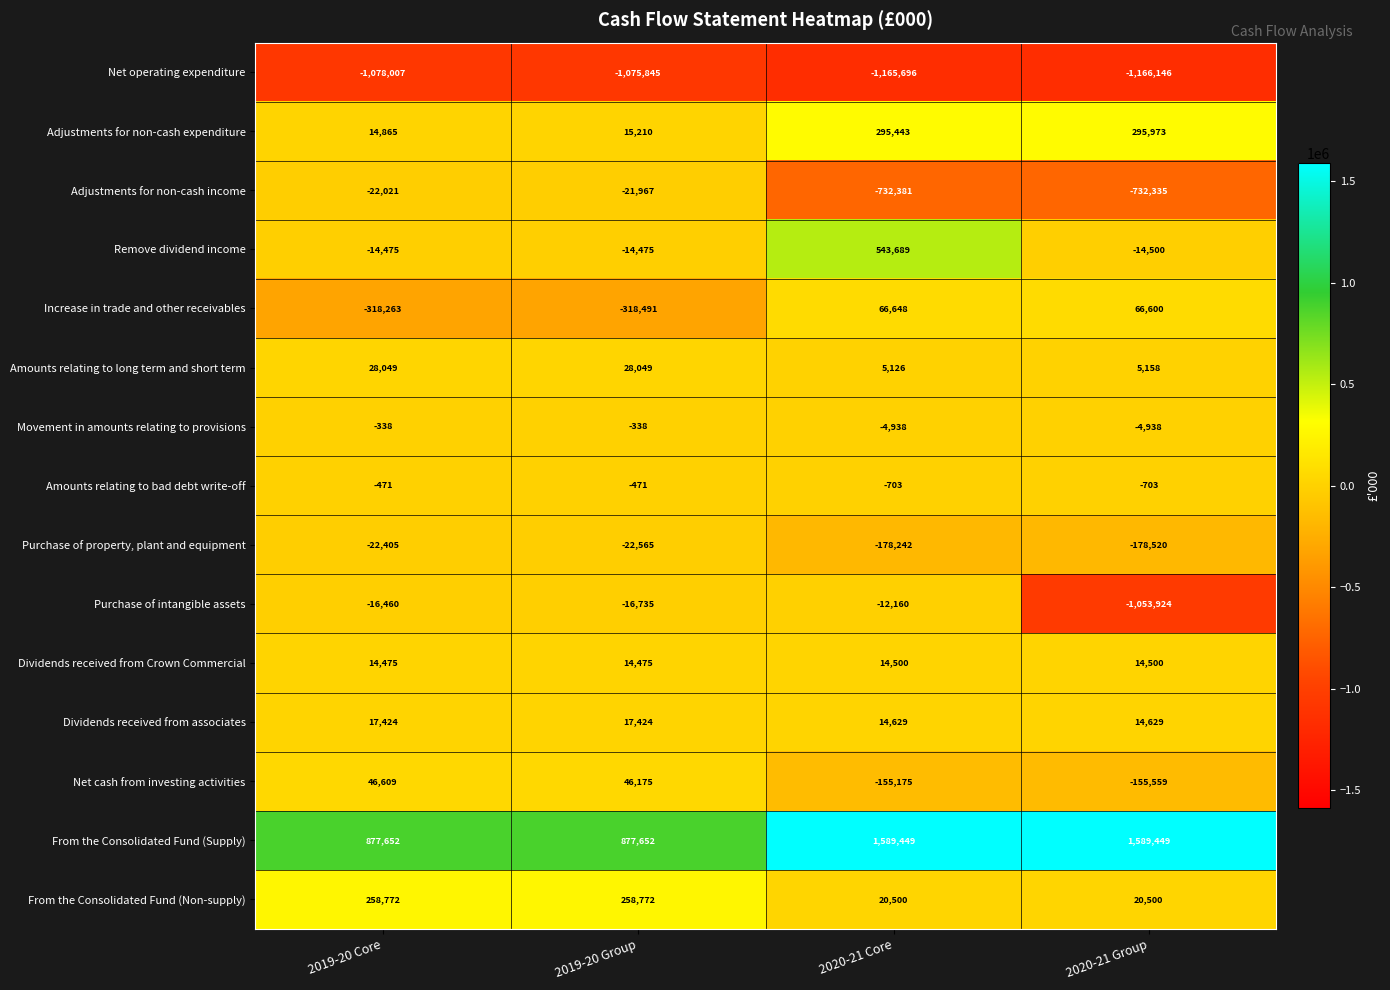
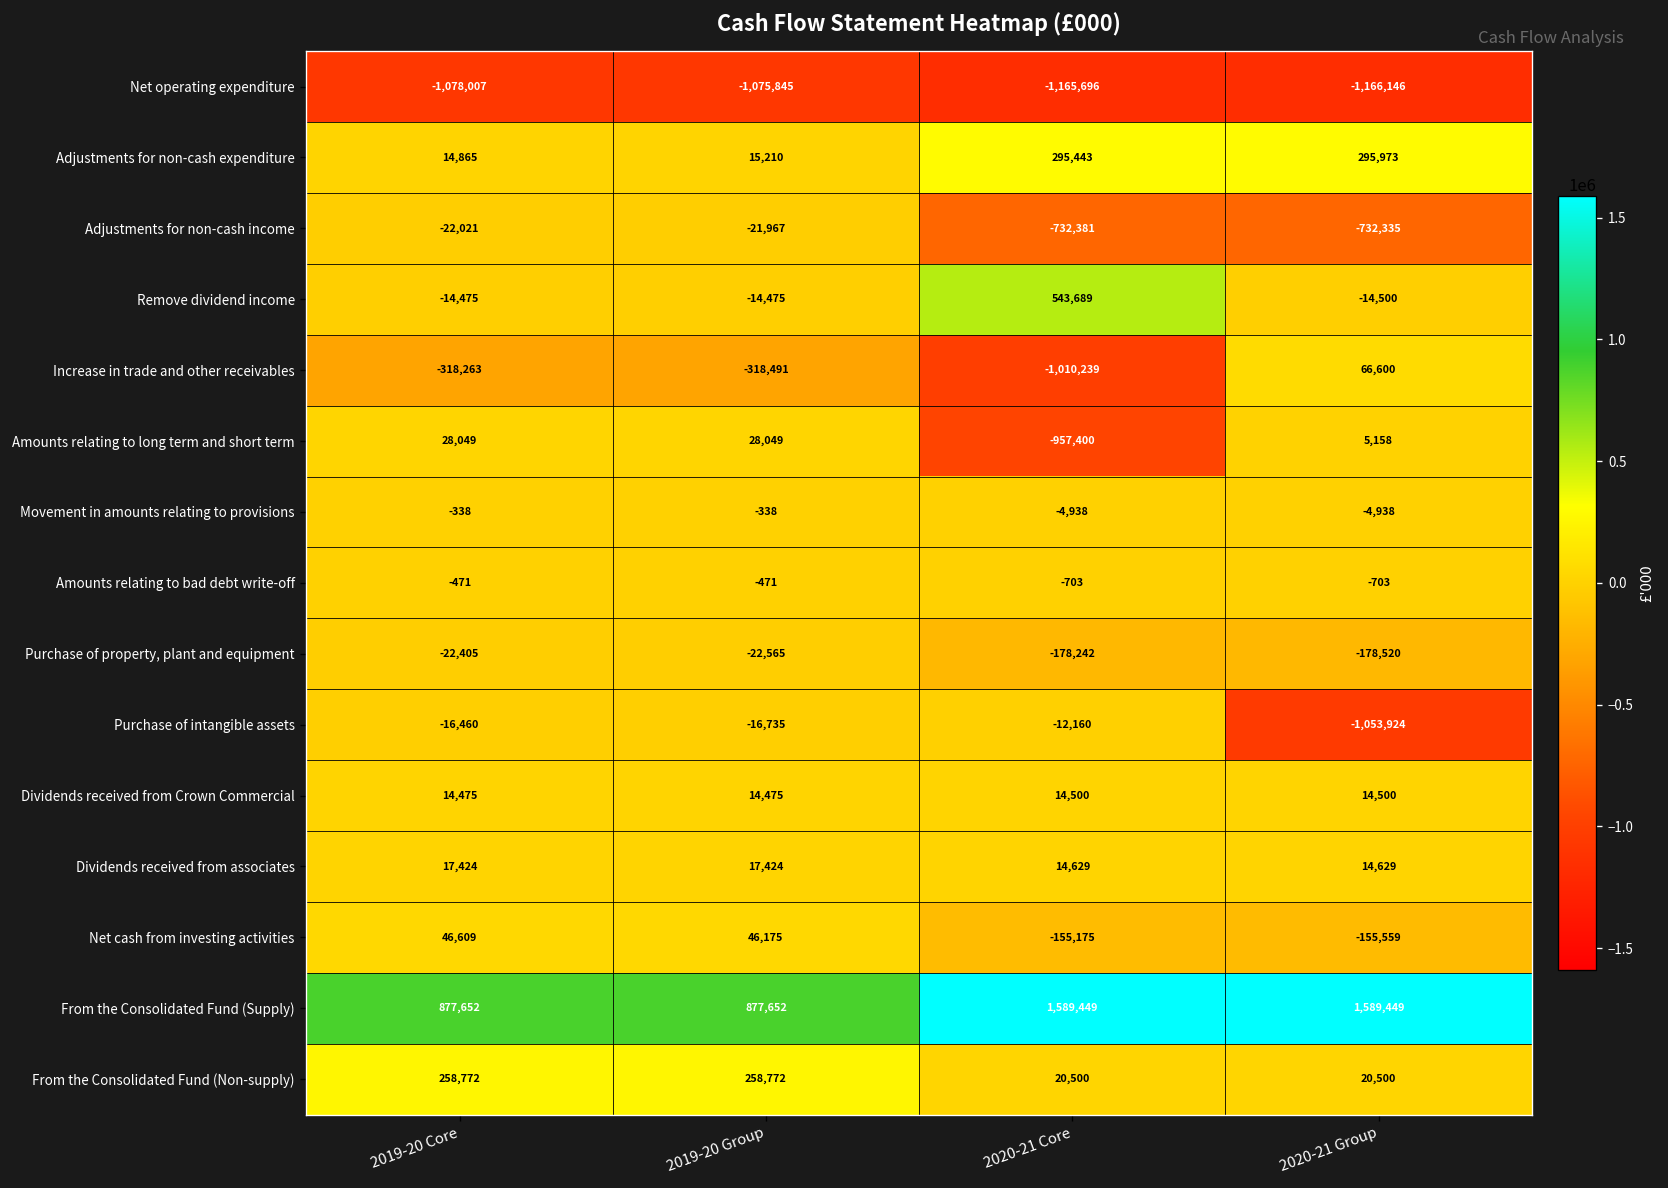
Increase in trade and other receivables, 2020-21 Core: 66,648 -> -1,010,239
Amounts relating to long term and short term, 2020-21 Core: 5,126 -> -957,400
